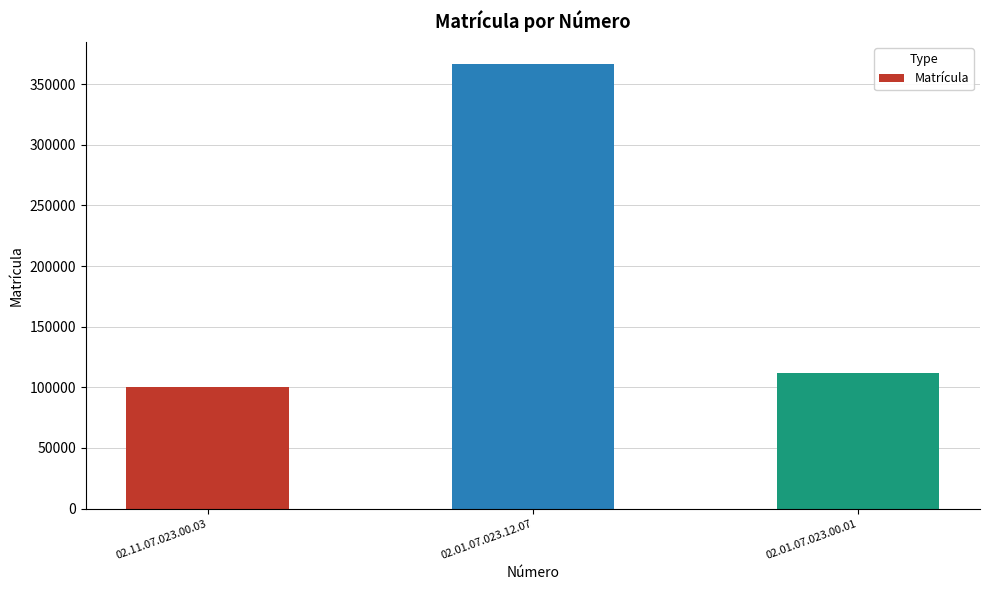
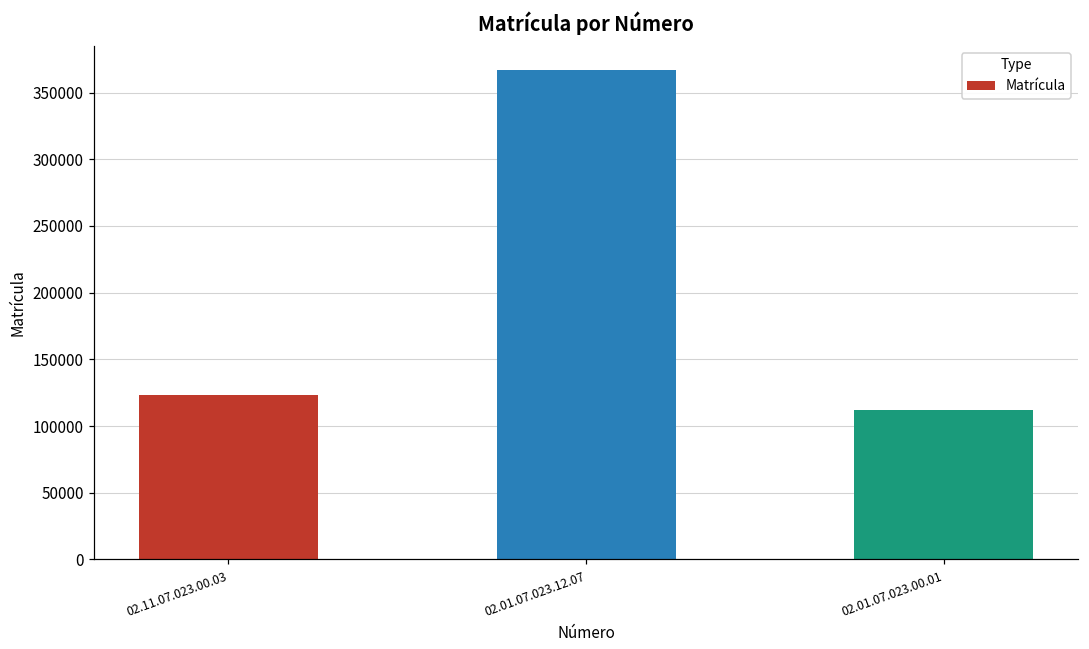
02.11.07.023.00.03: 100000 -> 123000
